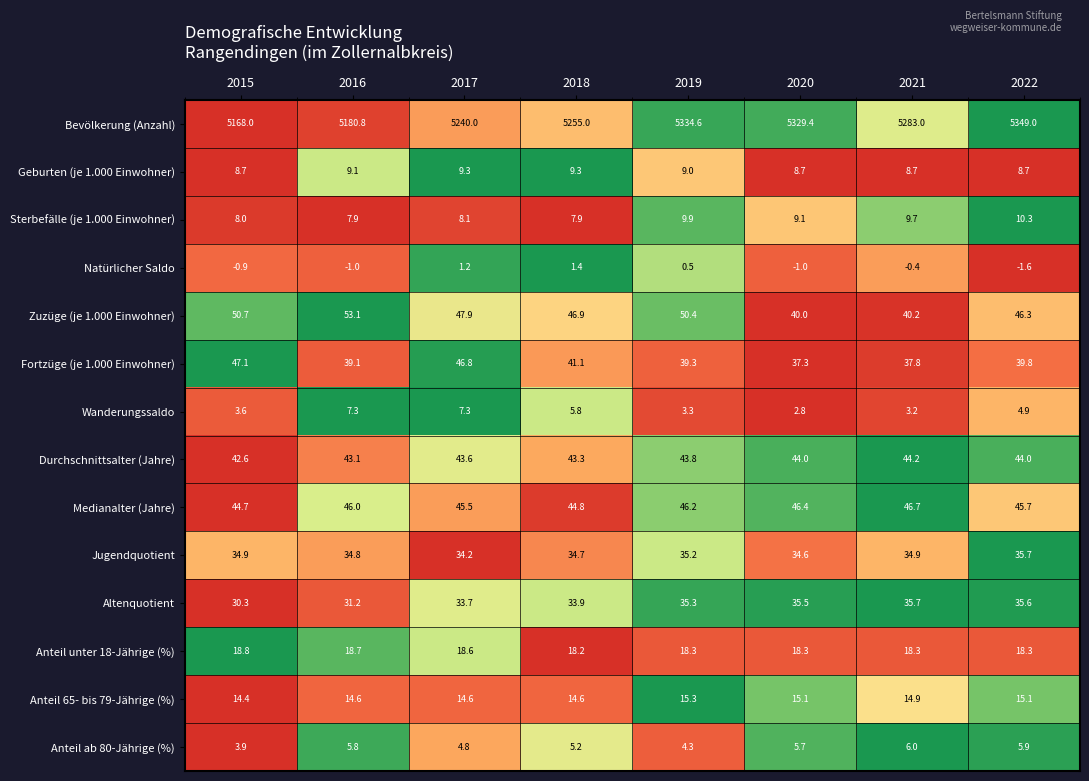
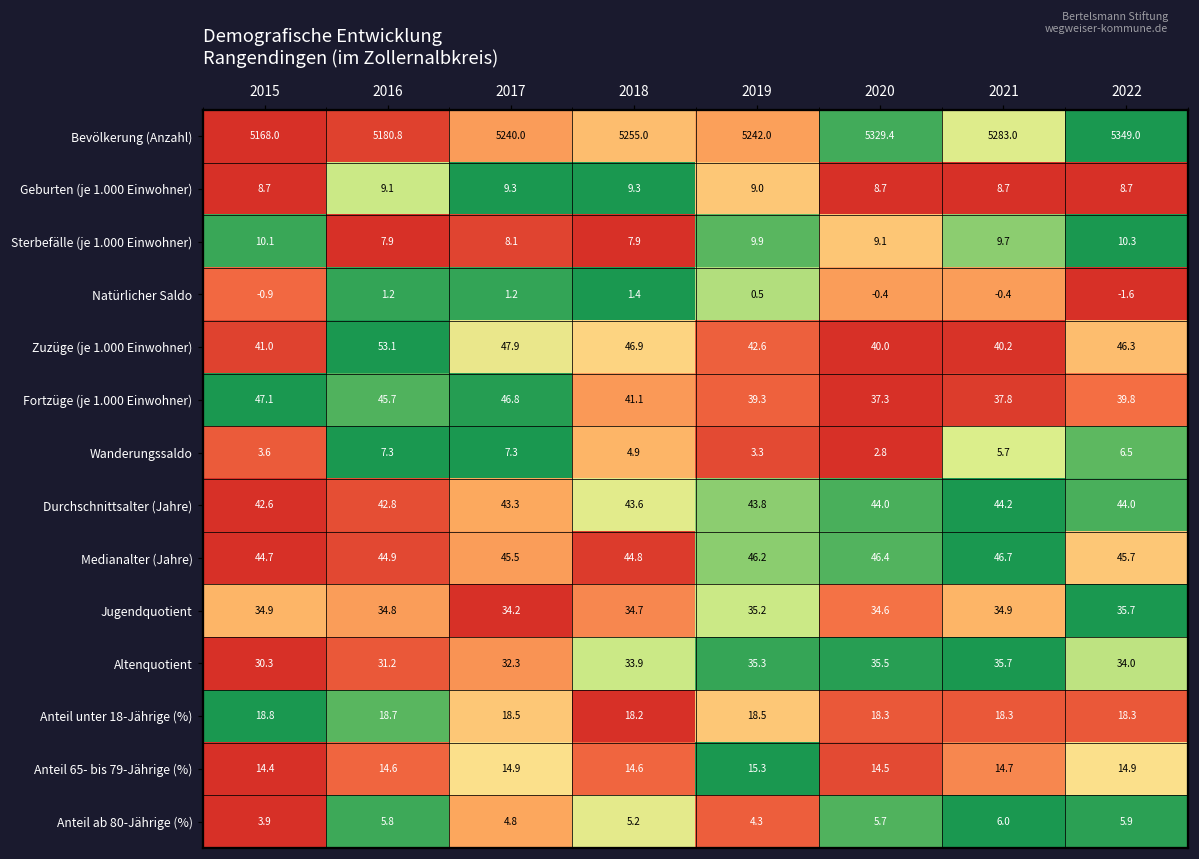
Bevölkerung (Anzahl), 2019: 5334.6 -> 5242.0
Sterbefälle (je 1.000 Einwohner), 2015: 8.0 -> 10.1
Natürlicher Saldo, 2016: -1.0 -> 1.2
Natürlicher Saldo, 2020: -1.0 -> -0.4
Zuzüge (je 1.000 Einwohner), 2015: 50.7 -> 41.0
Zuzüge (je 1.000 Einwohner), 2019: 50.4 -> 42.6
Fortzüge (je 1.000 Einwohner), 2016: 39.1 -> 45.7
Wanderungssaldo, 2018: 5.8 -> 4.9
Wanderungssaldo, 2021: 3.2 -> 5.7
Wanderungssaldo, 2022: 4.9 -> 6.5
Durchschnittsalter (Jahre), 2016: 43.1 -> 42.8
Durchschnittsalter (Jahre), 2017: 43.6 -> 43.3
Durchschnittsalter (Jahre), 2018: 43.3 -> 43.6
Medianalter (Jahre), 2016: 46.0 -> 44.9
Altenquotient, 2017: 33.7 -> 32.3
Altenquotient, 2022: 35.6 -> 34.0
Anteil unter 18-Jährige (%), 2017: 18.6 -> 18.5
Anteil unter 18-Jährige (%), 2019: 18.3 -> 18.5
Anteil 65- bis 79-Jährige (%), 2017: 14.6 -> 14.9
Anteil 65- bis 79-Jährige (%), 2020: 15.1 -> 14.5
Anteil 65- bis 79-Jährige (%), 2021: 14.9 -> 14.7
Anteil 65- bis 79-Jährige (%), 2022: 15.1 -> 14.9
